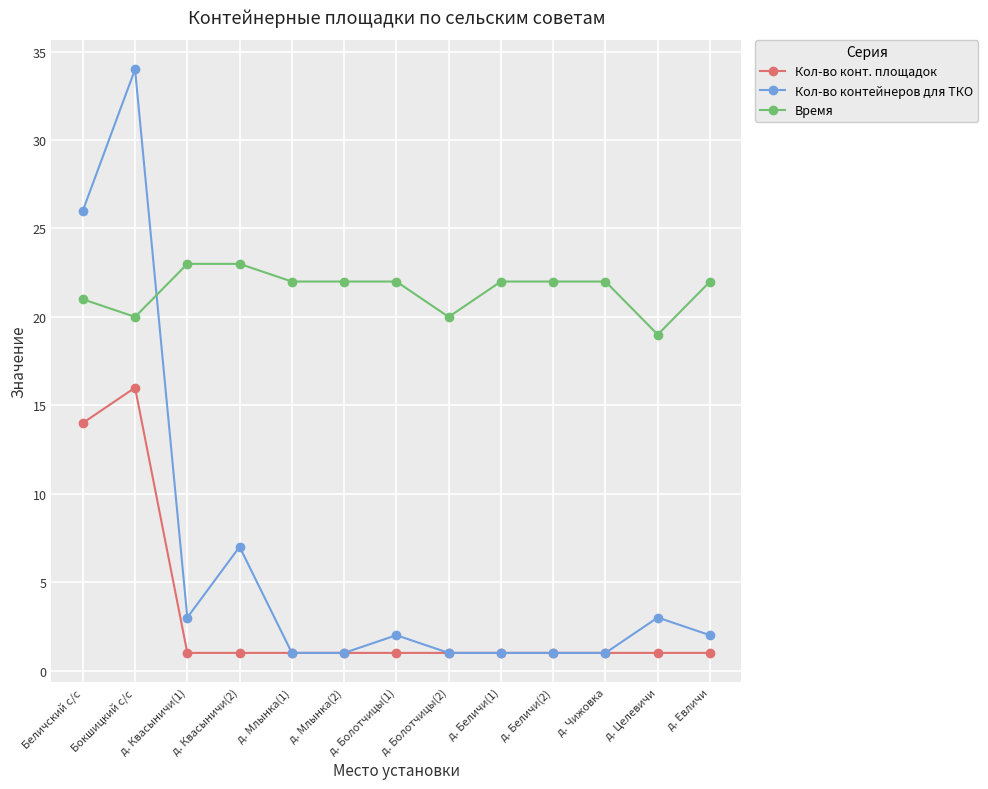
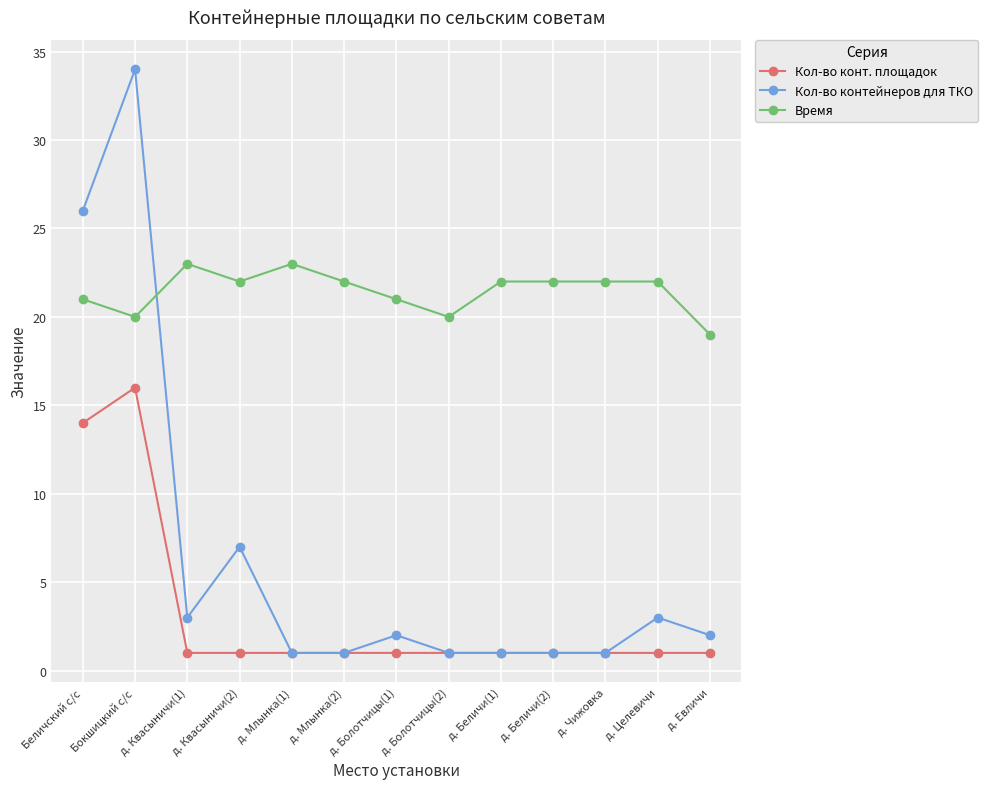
Время, д. Квасыничи(2): 23 -> 22
Время, д. Млынка(1): 22 -> 23
Время, д. Болотчицы(1): 22 -> 21
Время, д. Целевичи: 19 -> 22
Время, д. Евличи: 22 -> 19
